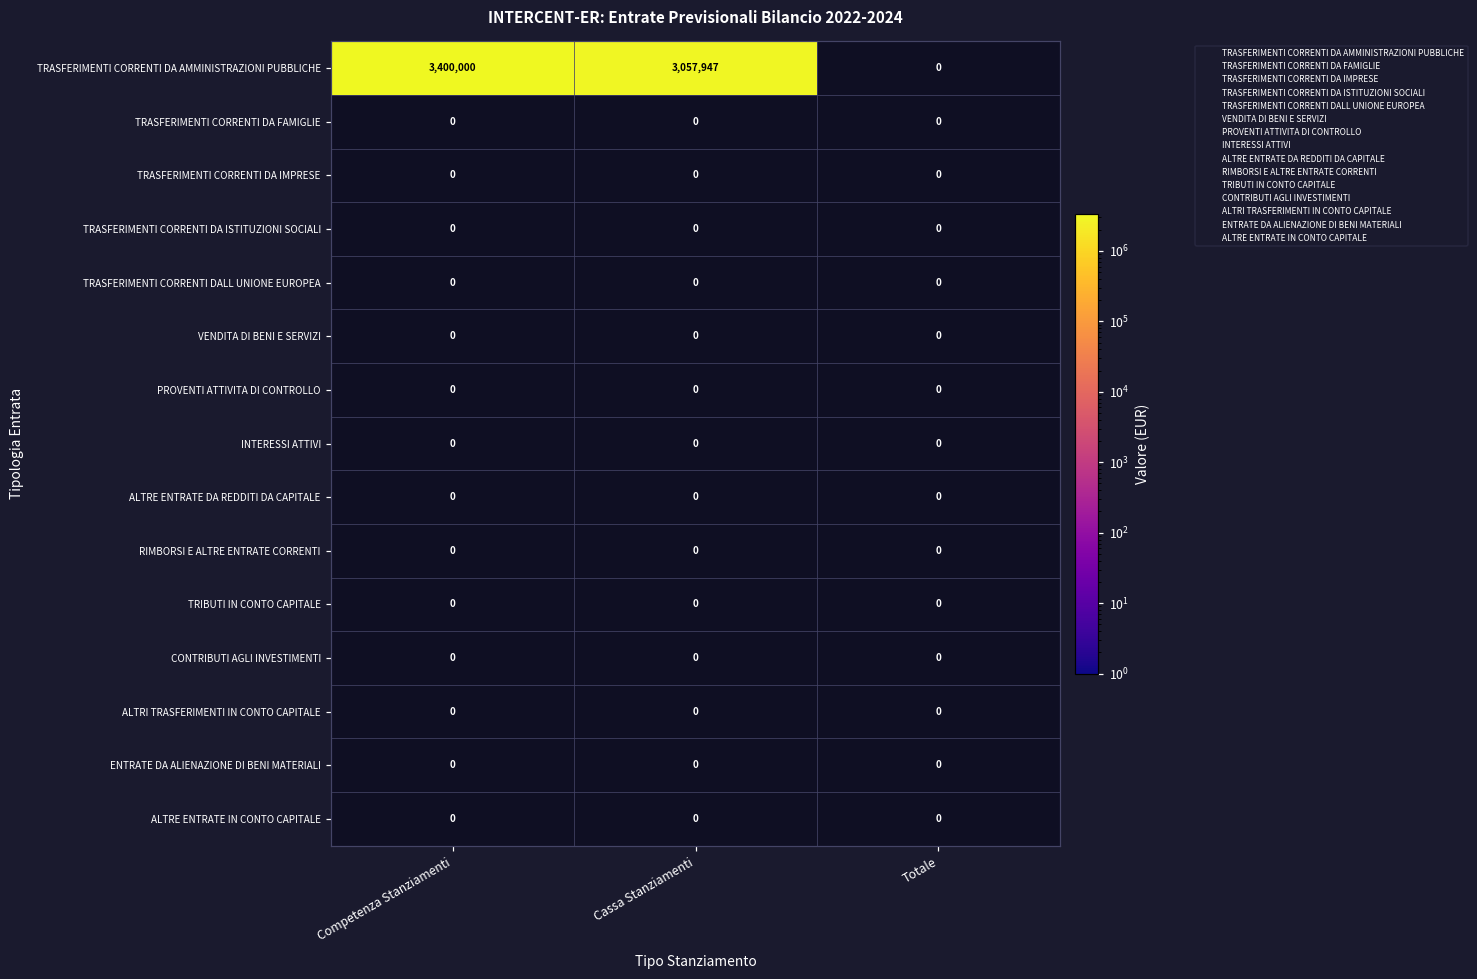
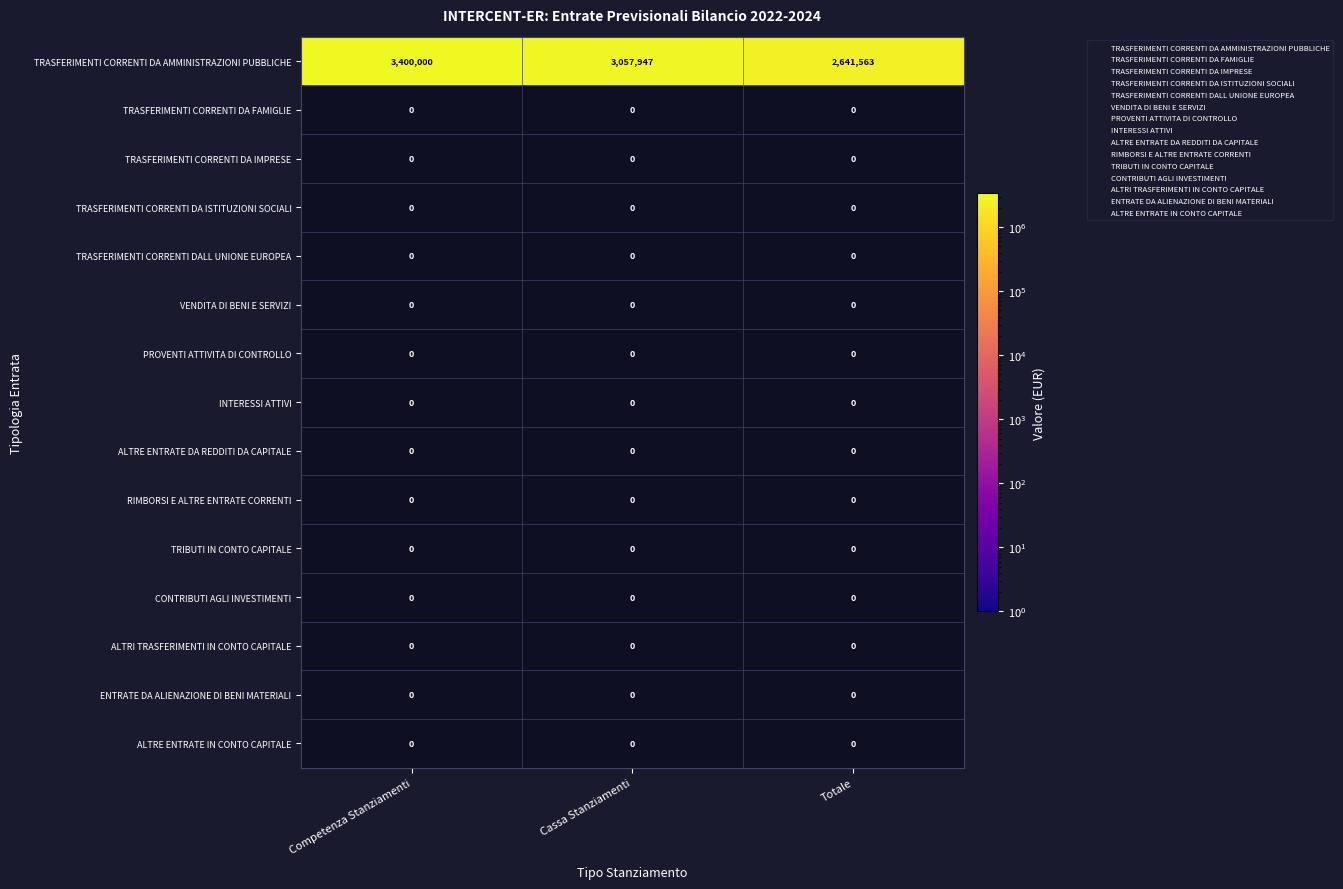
TRASFERIMENTI CORRENTI DA AMMINISTRAZIONI PUBBLICHE, Totale: 0 -> 2,641,563
